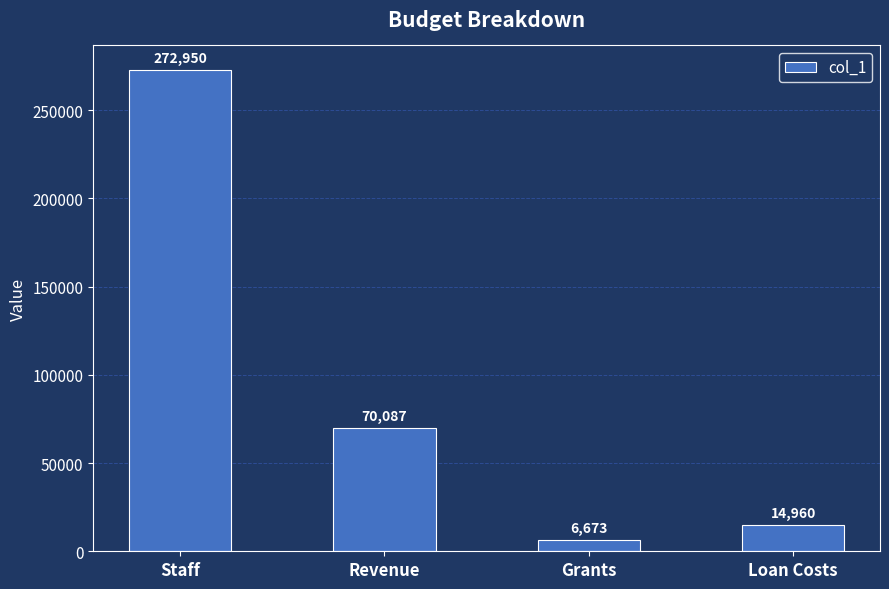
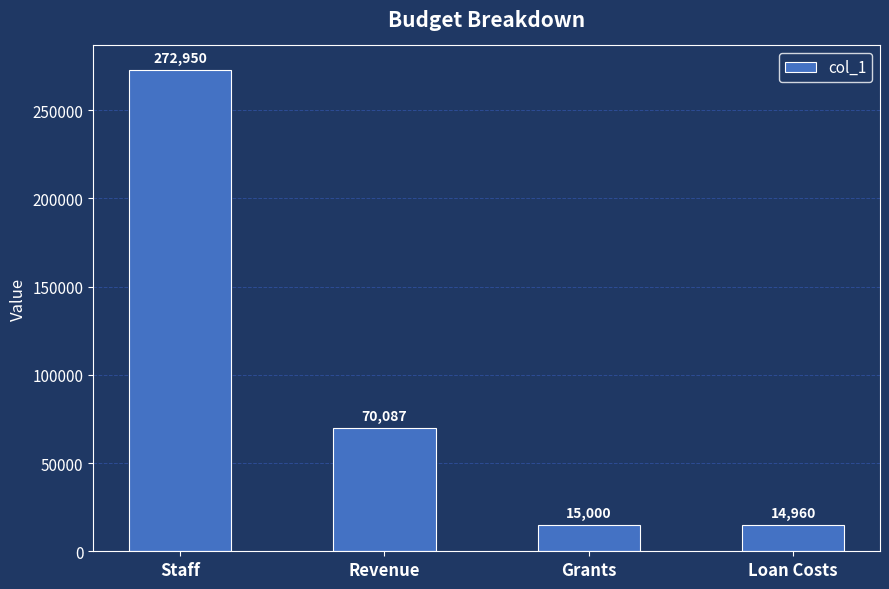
Grants: 6,673 -> 15,000
